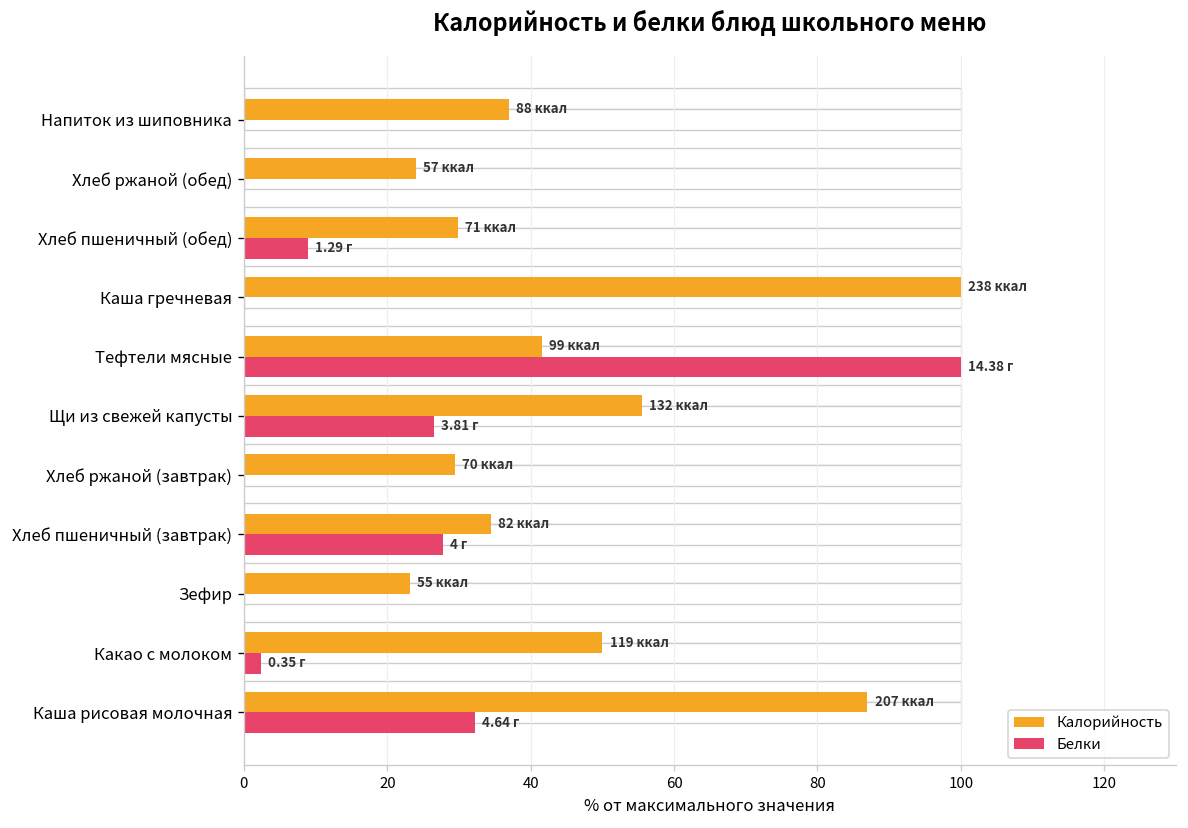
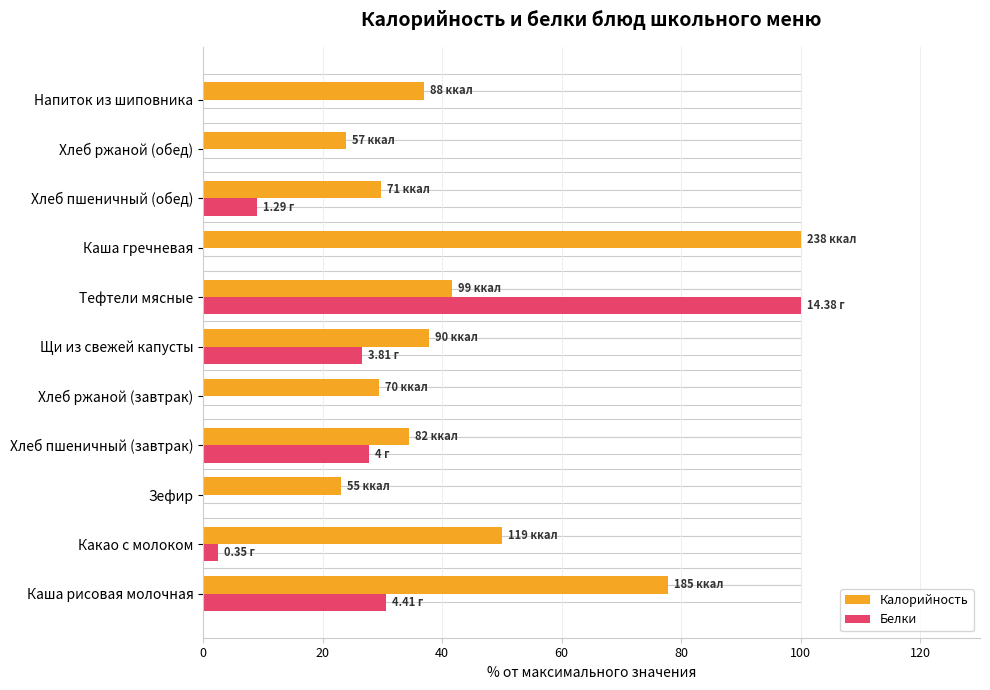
Калорийность, Щи из свежей капусты: 132 -> 90
Калорийность, Каша рисовая молочная: 207 -> 185
Белки, Каша рисовая молочная: 4.64 -> 4.41
